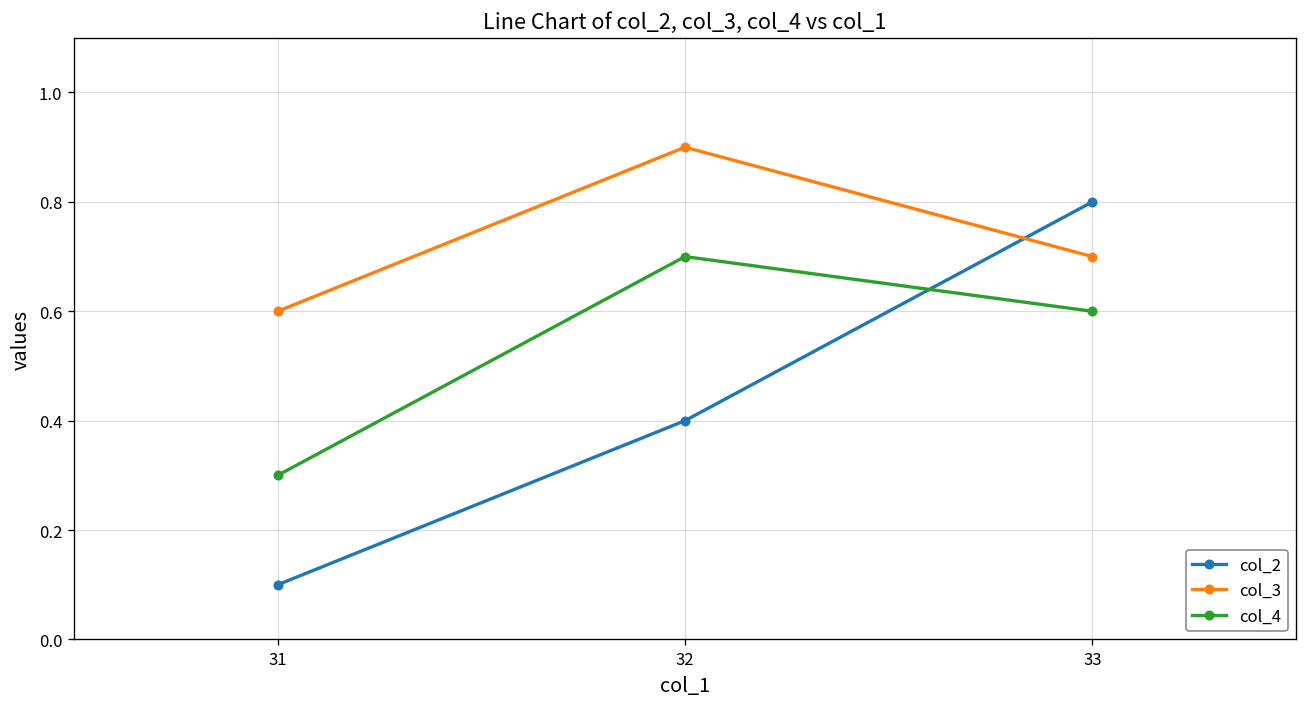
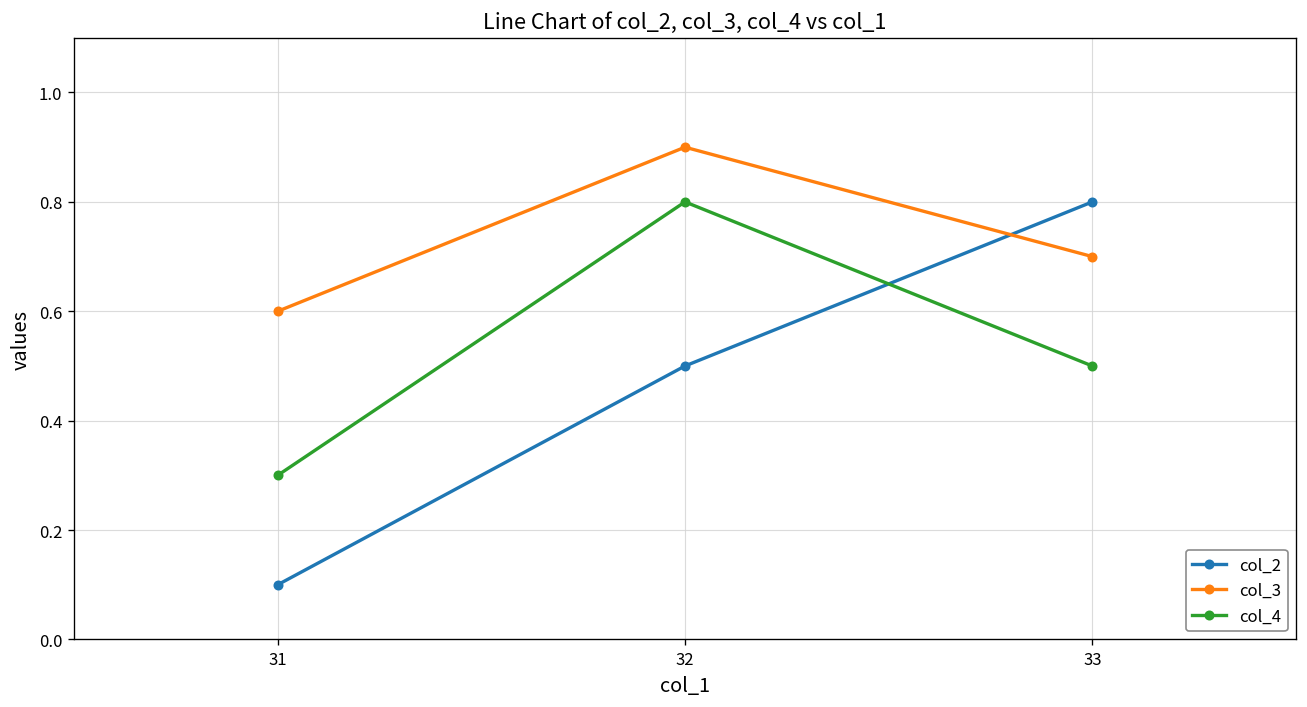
col_2, 32: 0.4 -> 0.5
col_4, 32: 0.7 -> 0.8
col_4, 33: 0.6 -> 0.5
